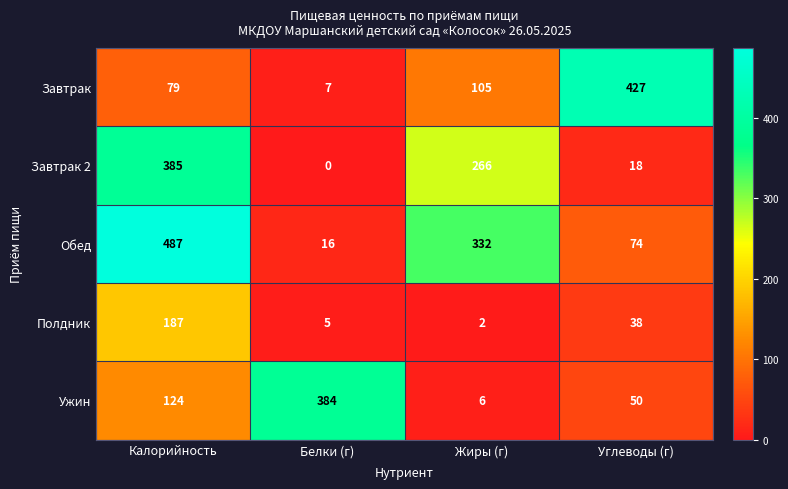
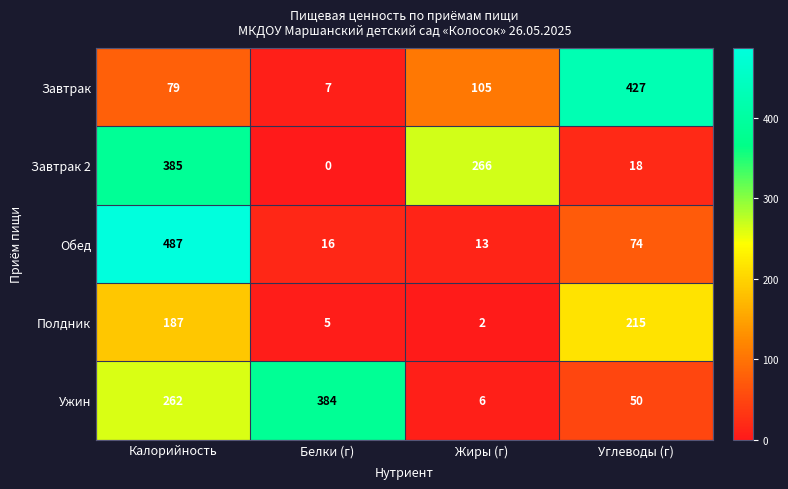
Обед, Жиры (г): 332 -> 13
Полдник, Углеводы (г): 38 -> 215
Ужин, Калорийность: 124 -> 262
